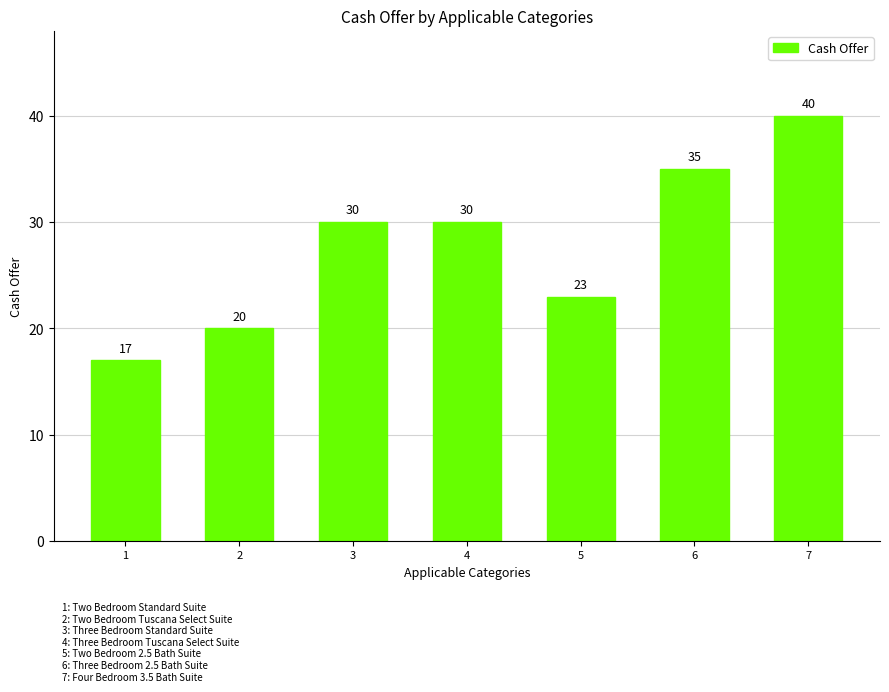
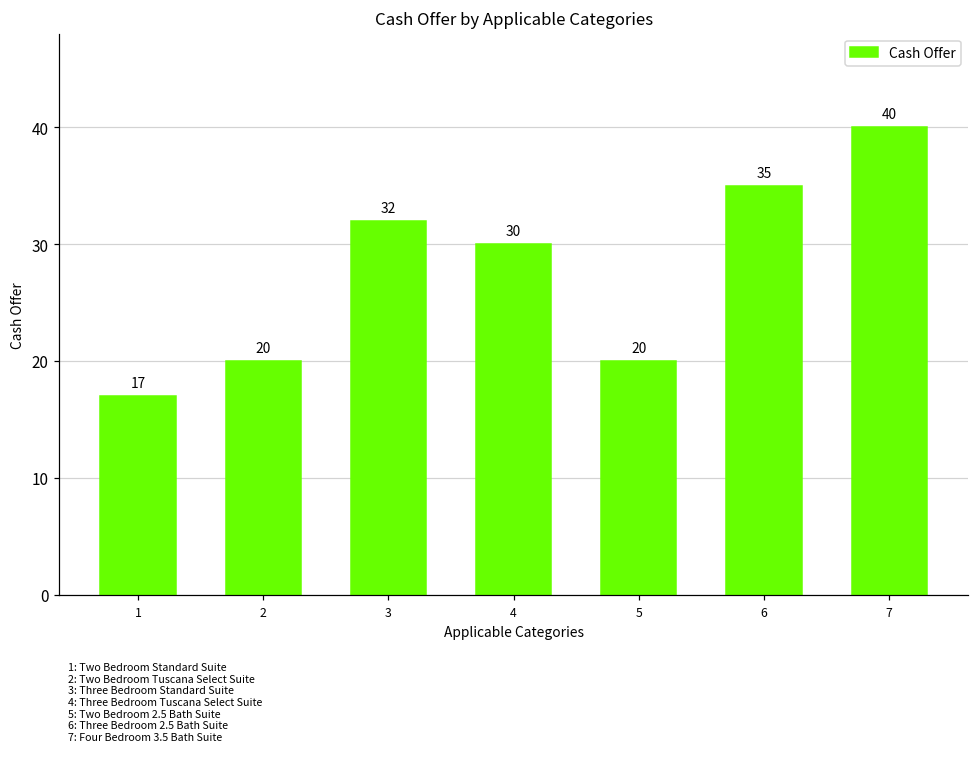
3: 30 -> 32
5: 23 -> 20
